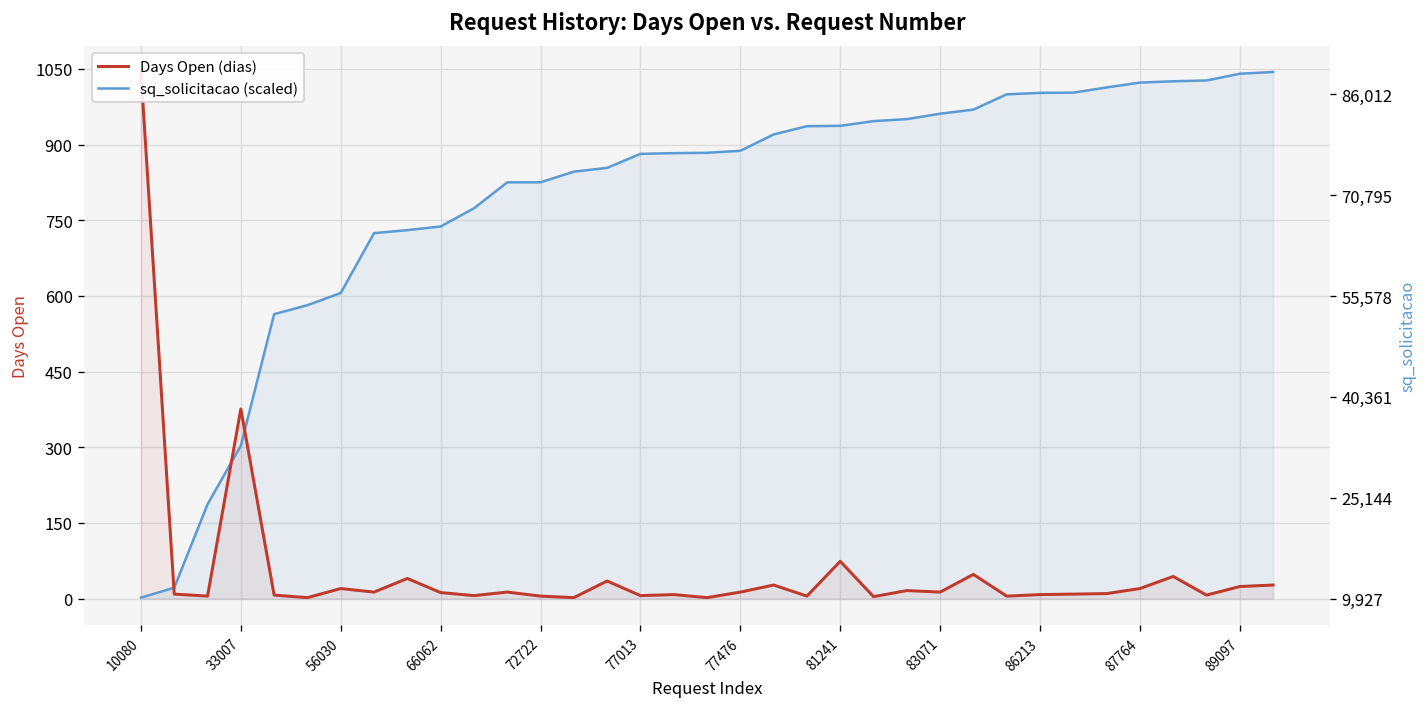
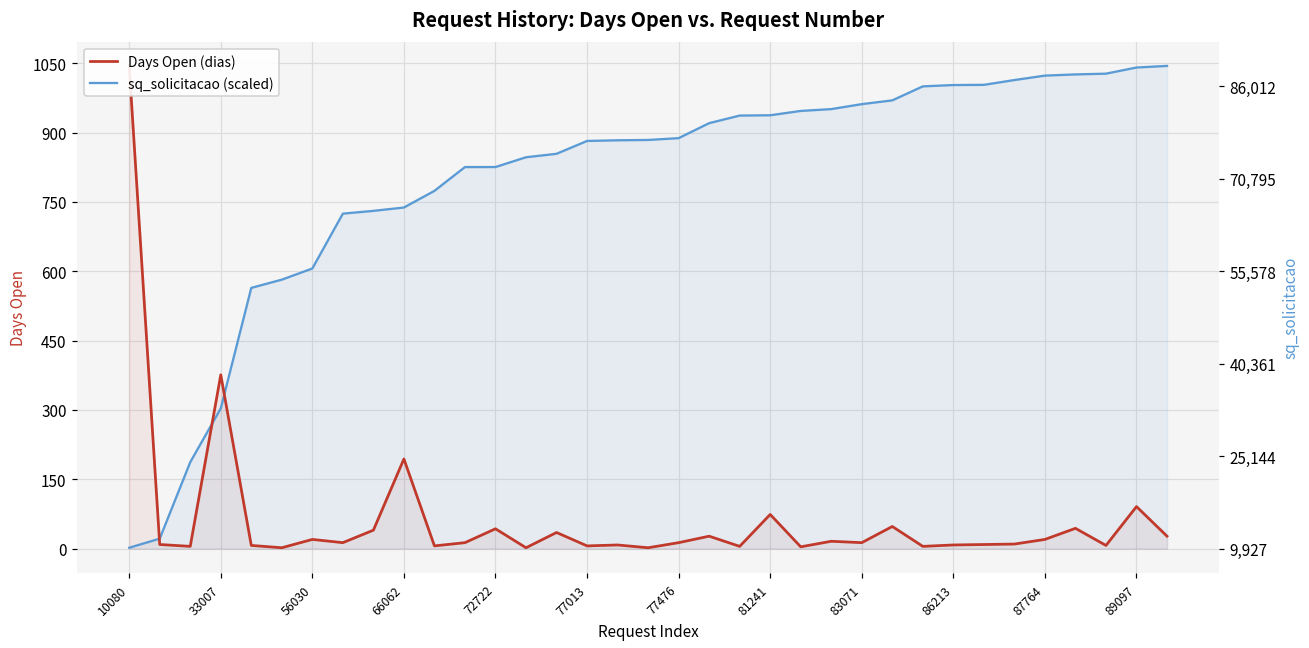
Days Open (dias), 66062: 10 -> 190
Days Open (dias), 72722: 10 -> 40
Days Open (dias), 89097: 20 -> 90
